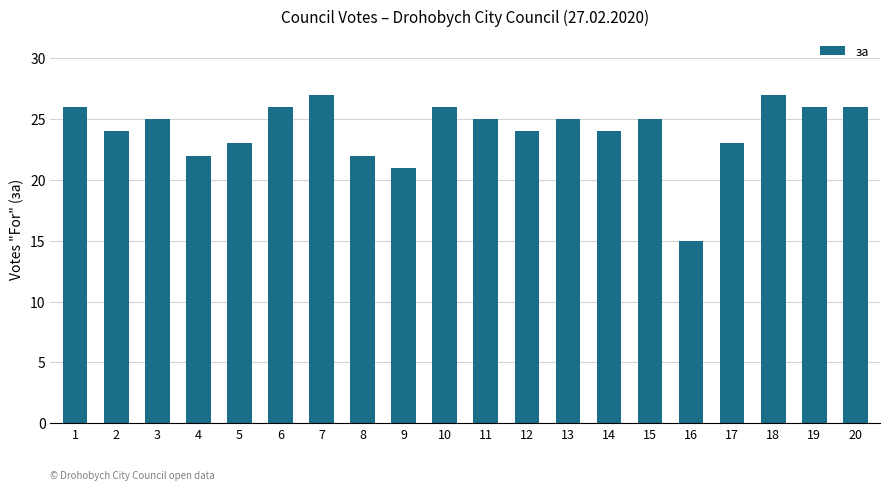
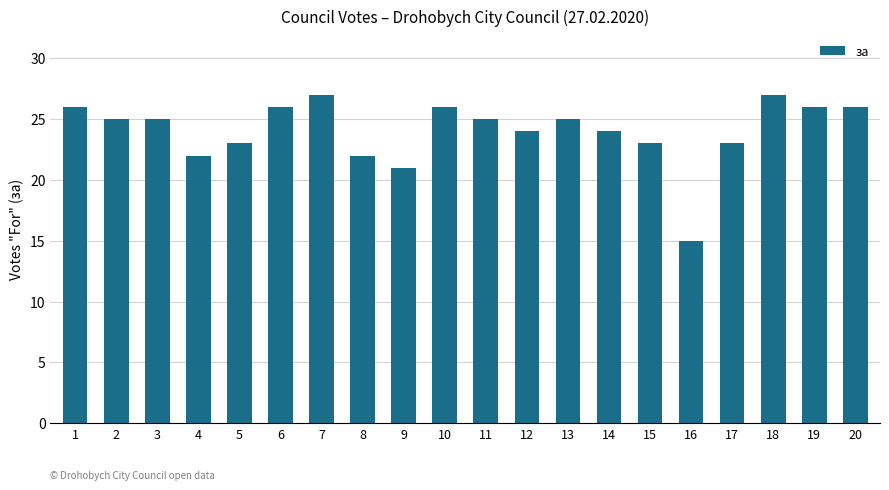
2: 24 -> 25
15: 25 -> 23
